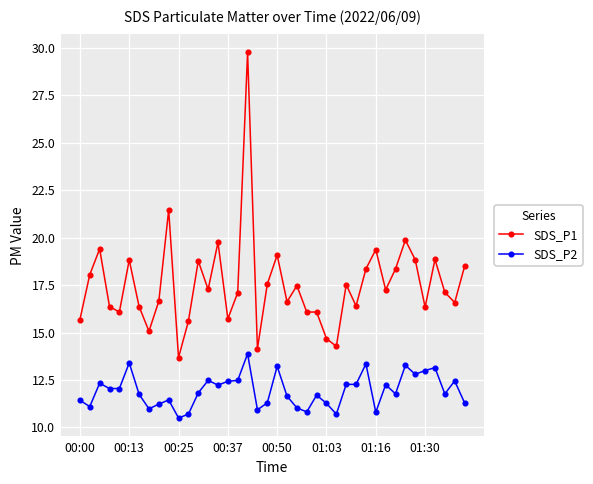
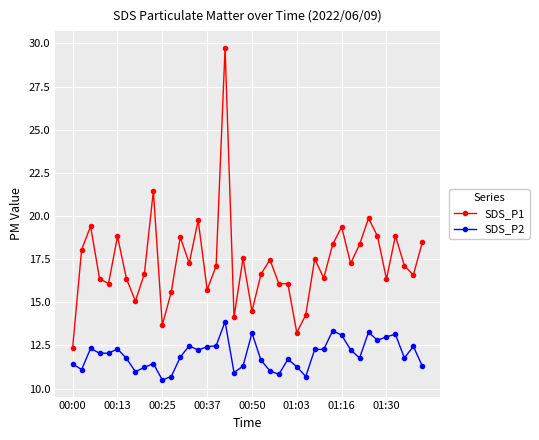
SDS_P1, 00:00: 15.7 -> 12.4
SDS_P2, 00:13: 13.4 -> 12.3
SDS_P1, 00:50: 19.1 -> 14.5
SDS_P1, 01:03: 14.7 -> 13.2
SDS_P2, 01:16: 10.8 -> 13.1
